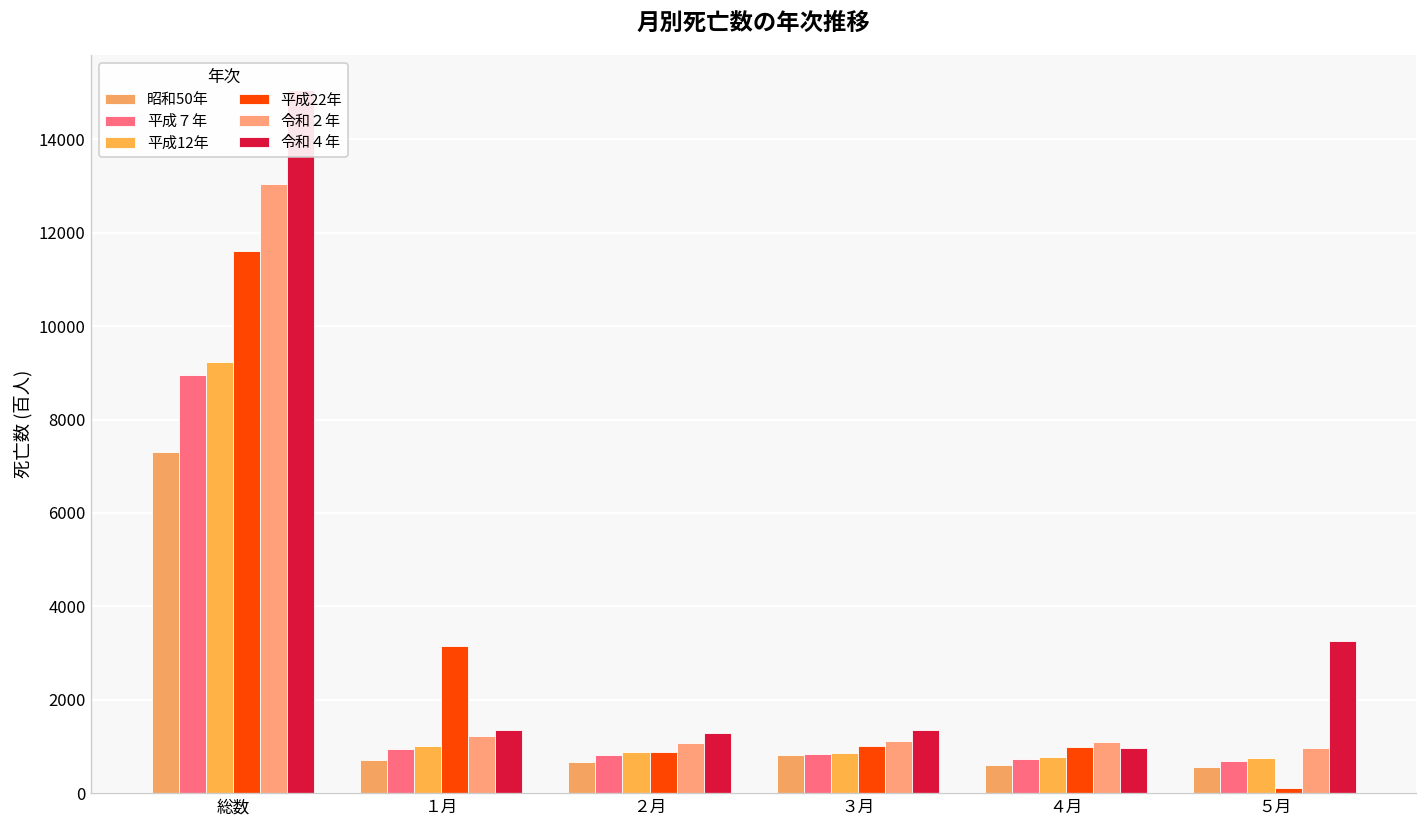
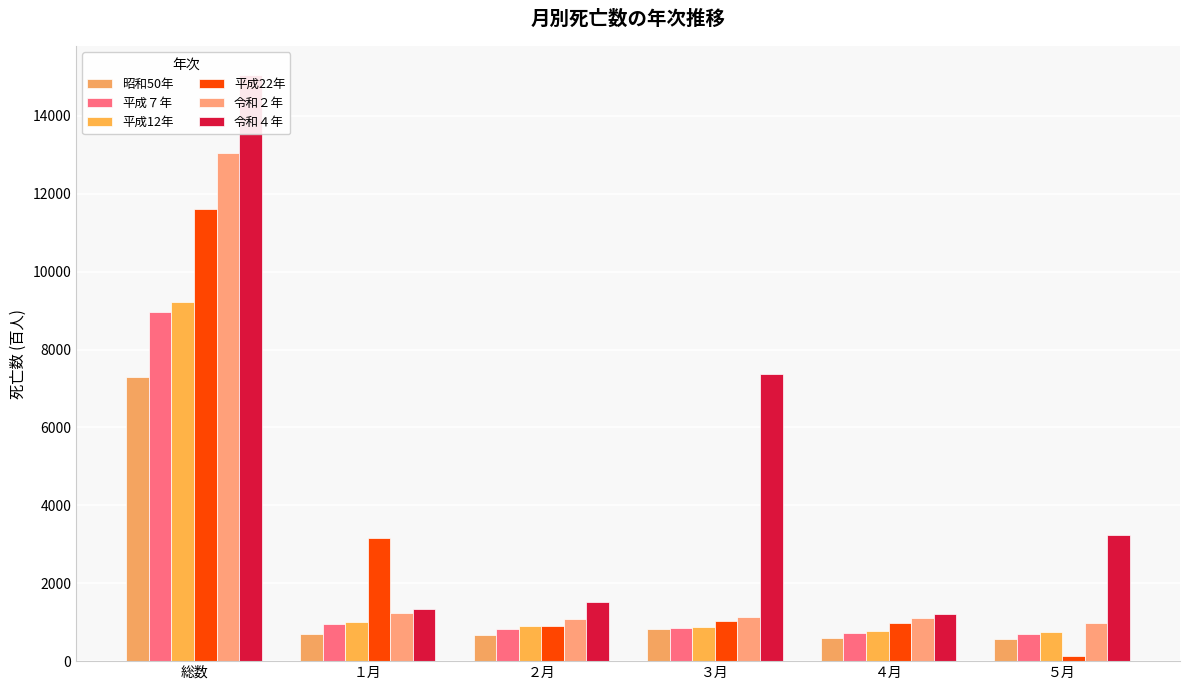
令和４年, ２月: 1300 -> 1500
令和４年, ３月: 1400 -> 7400
令和４年, ４月: 1000 -> 1200
